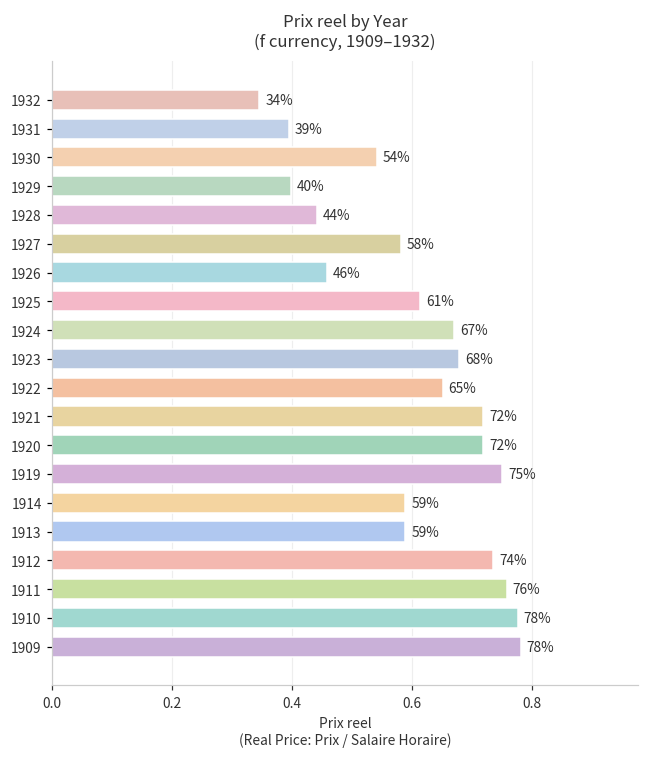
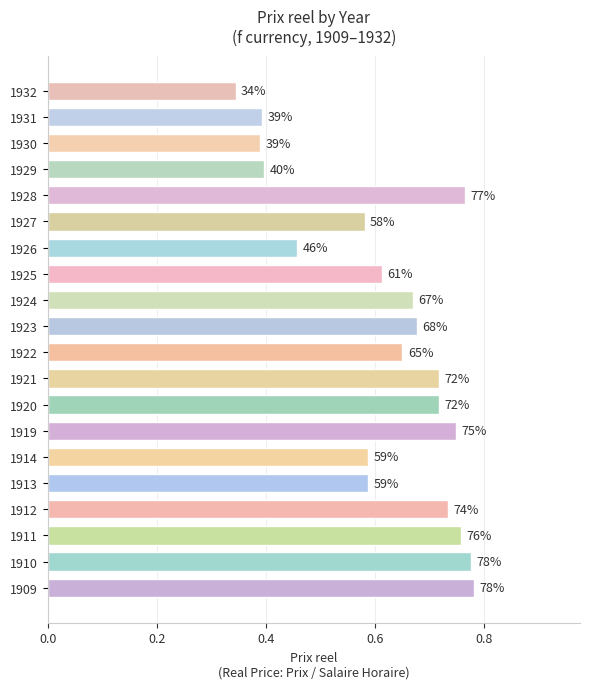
1930: 54% -> 39%
1928: 44% -> 77%
